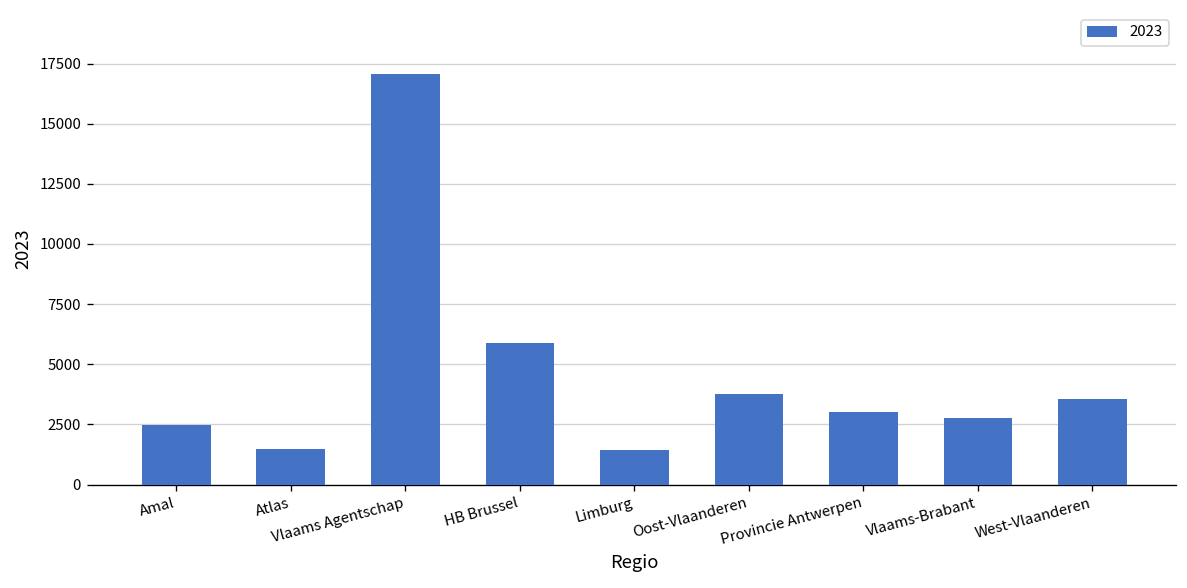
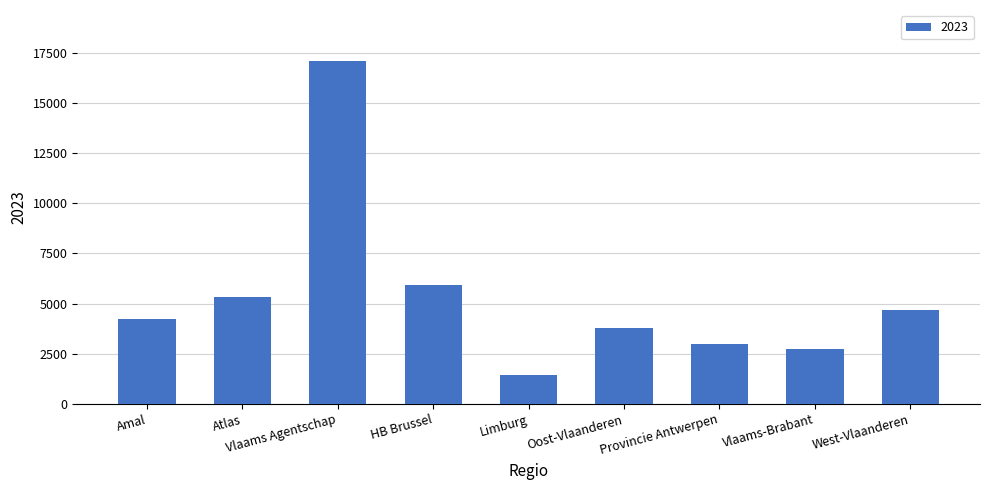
Amal: 2500 -> 4200
Atlas: 1500 -> 5300
West-Vlaanderen: 3600 -> 4700
